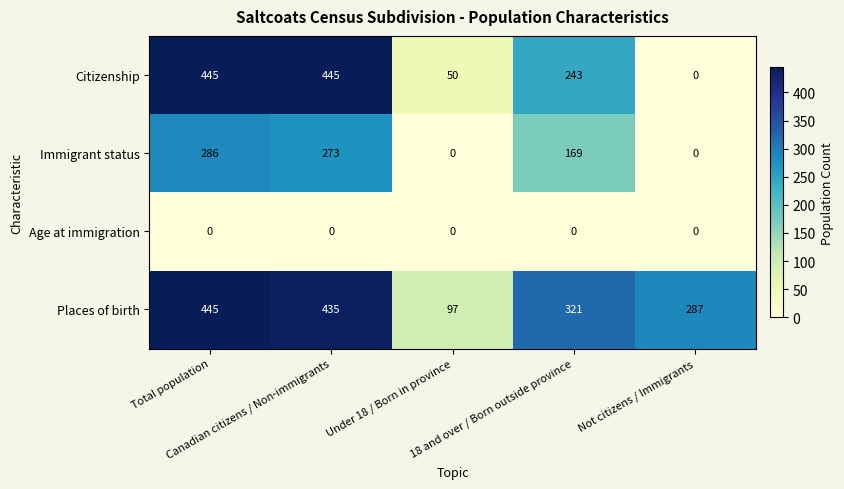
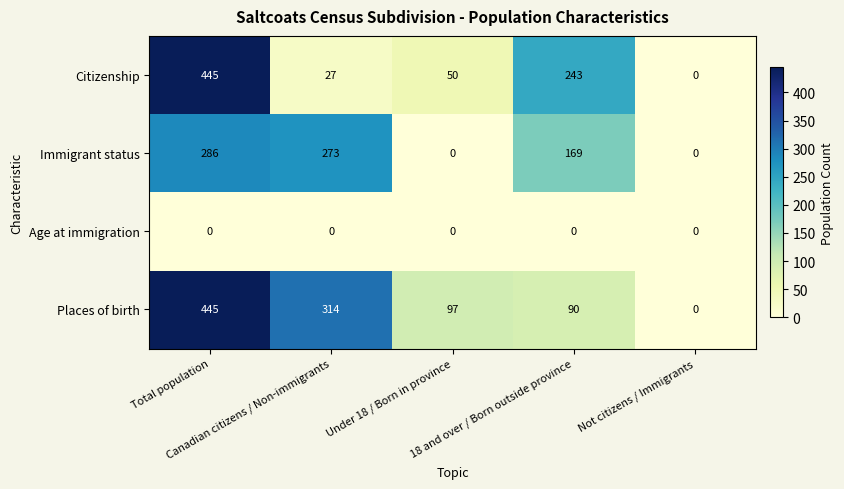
Citizenship, Canadian citizens / Non-immigrants: 445 -> 27
Places of birth, Canadian citizens / Non-immigrants: 435 -> 314
Places of birth, 18 and over / Born outside province: 321 -> 90
Places of birth, Not citizens / Immigrants: 287 -> 0
